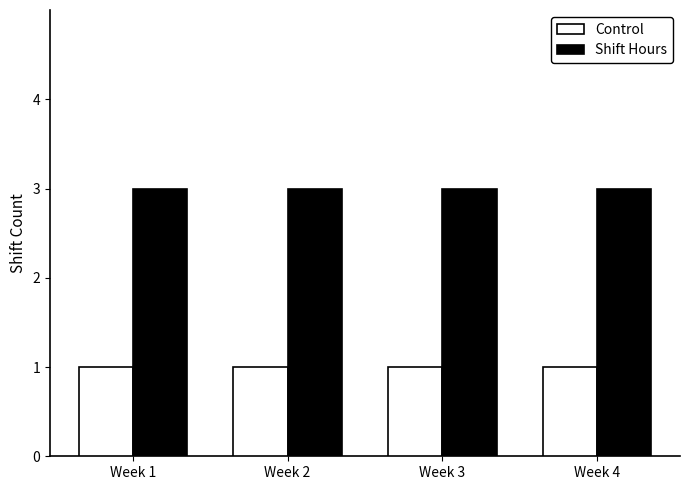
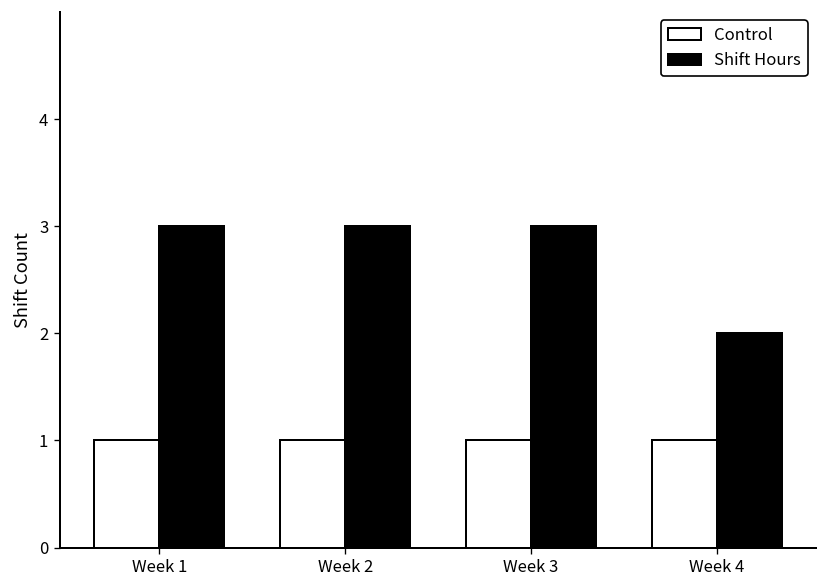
Shift Hours, Week 4: 3 -> 2
